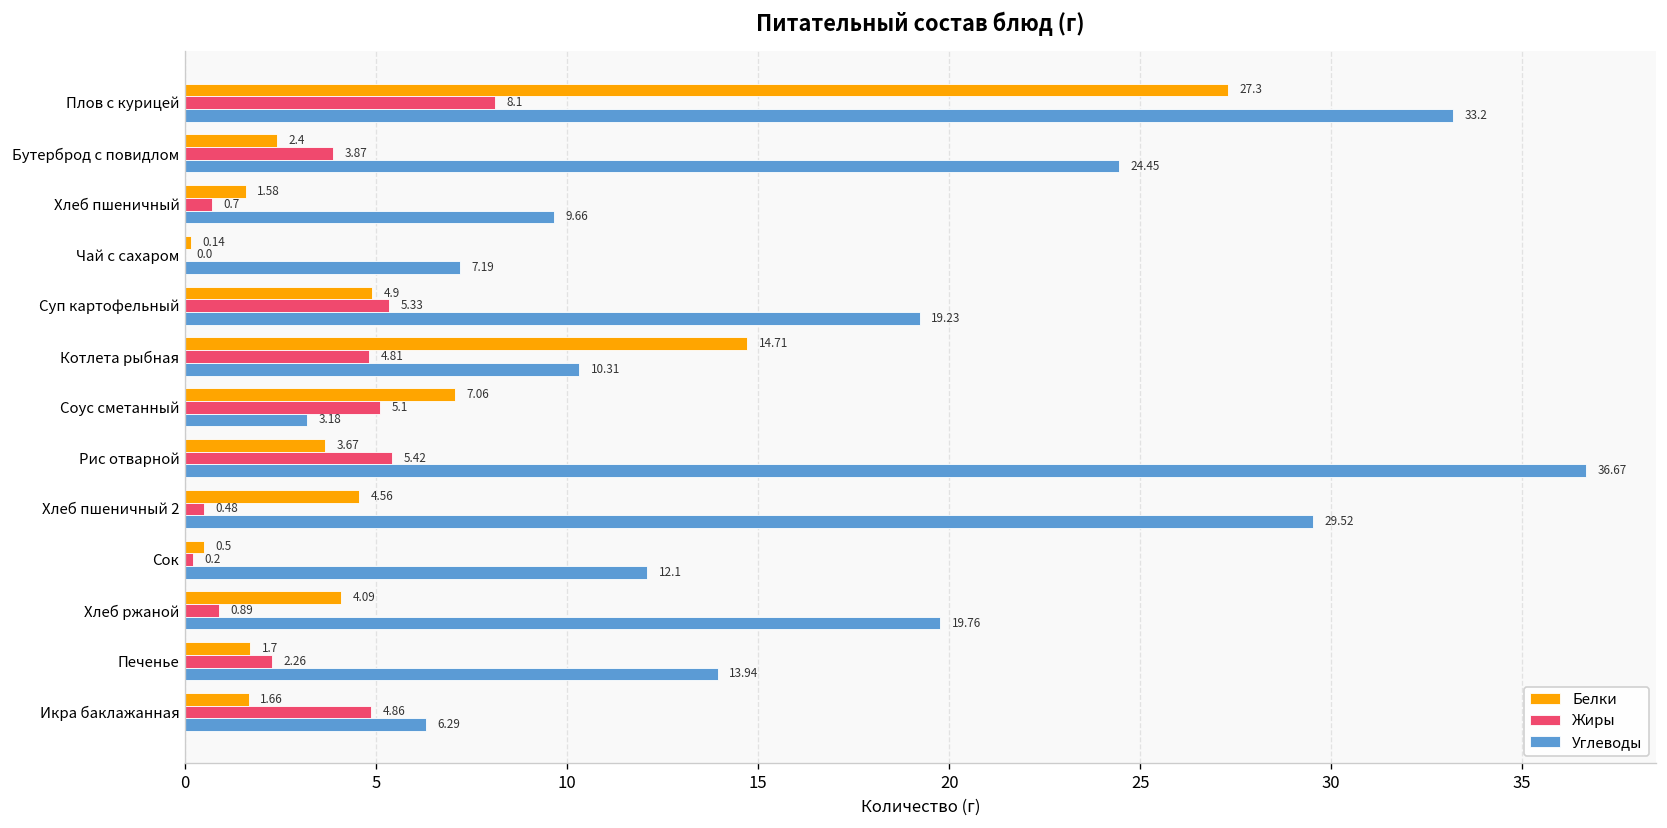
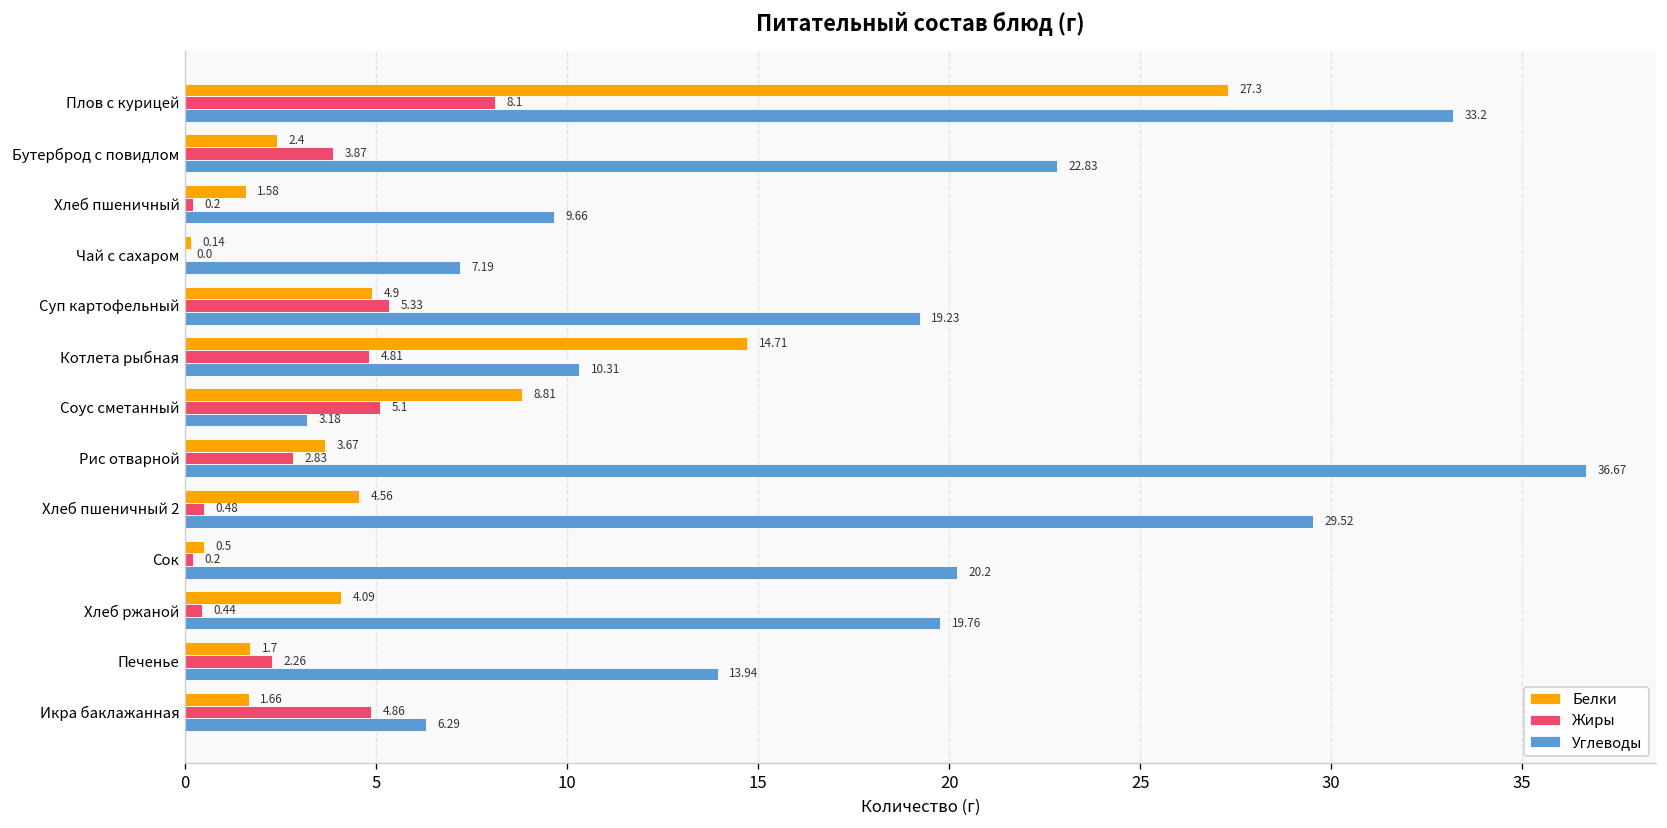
Углеводы, Бутерброд с повидлом: 24.45 -> 22.83
Жиры, Хлеб пшеничный: 0.7 -> 0.2
Белки, Соус сметанный: 7.06 -> 8.81
Жиры, Рис отварной: 5.42 -> 2.83
Углеводы, Сок: 12.1 -> 20.2
Жиры, Хлеб ржаной: 0.89 -> 0.44
